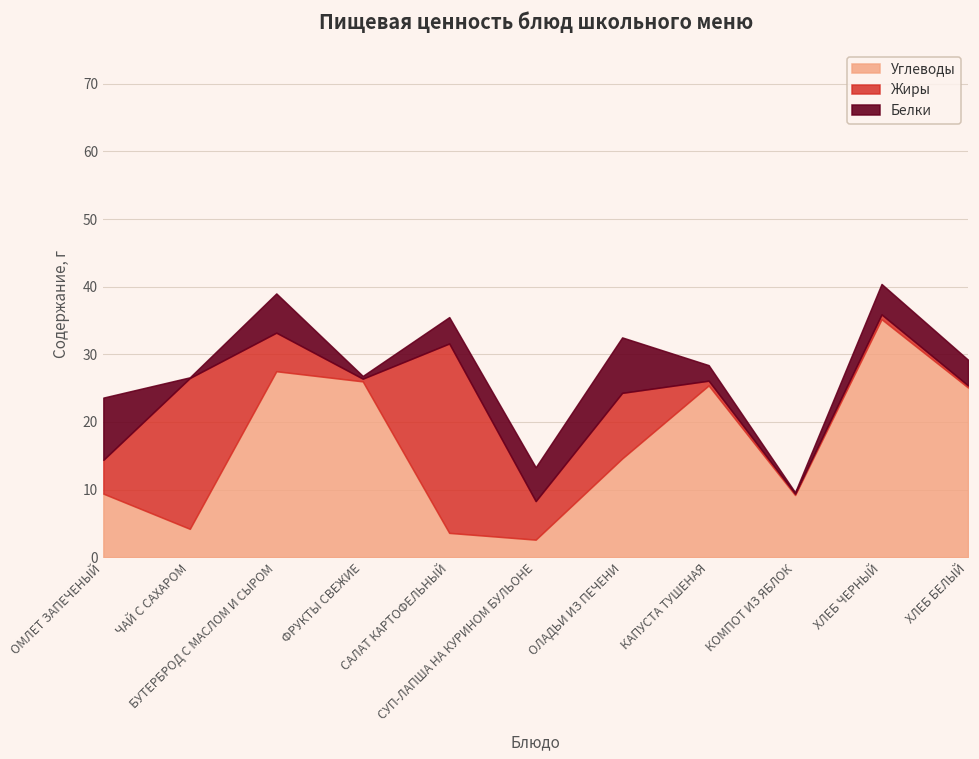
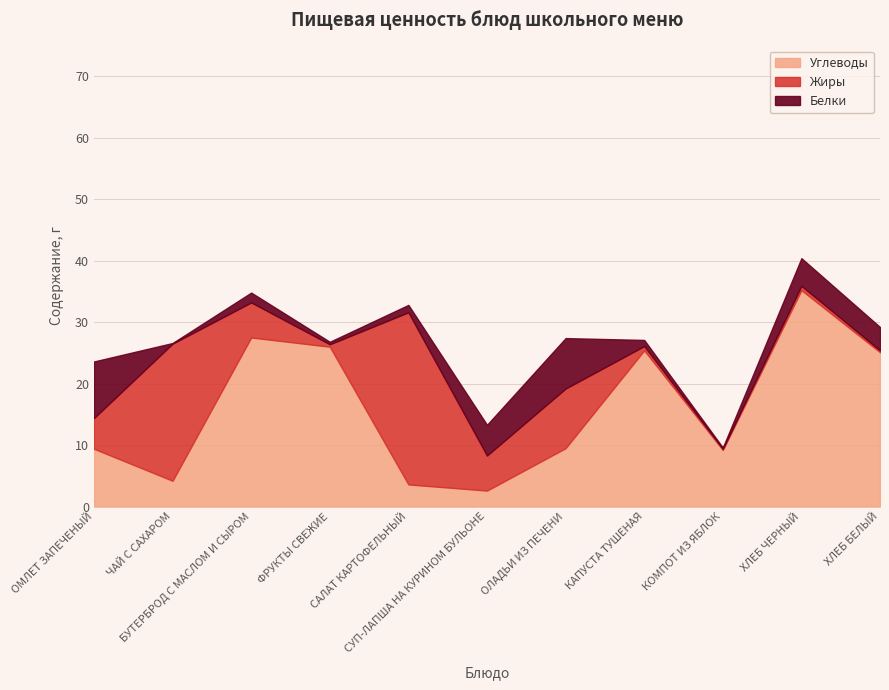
Белки, БУТЕРБРОД С МАСЛОМ И СЫРОМ: 6 -> 2
Белки, САЛАТ КАРТОФЕЛЬНЫЙ: 4 -> 1
Углеводы, ОЛАДЬИ ИЗ ПЕЧЕНИ: 15 -> 10
Белки, КАПУСТА ТУШЕНАЯ: 2 -> 1
